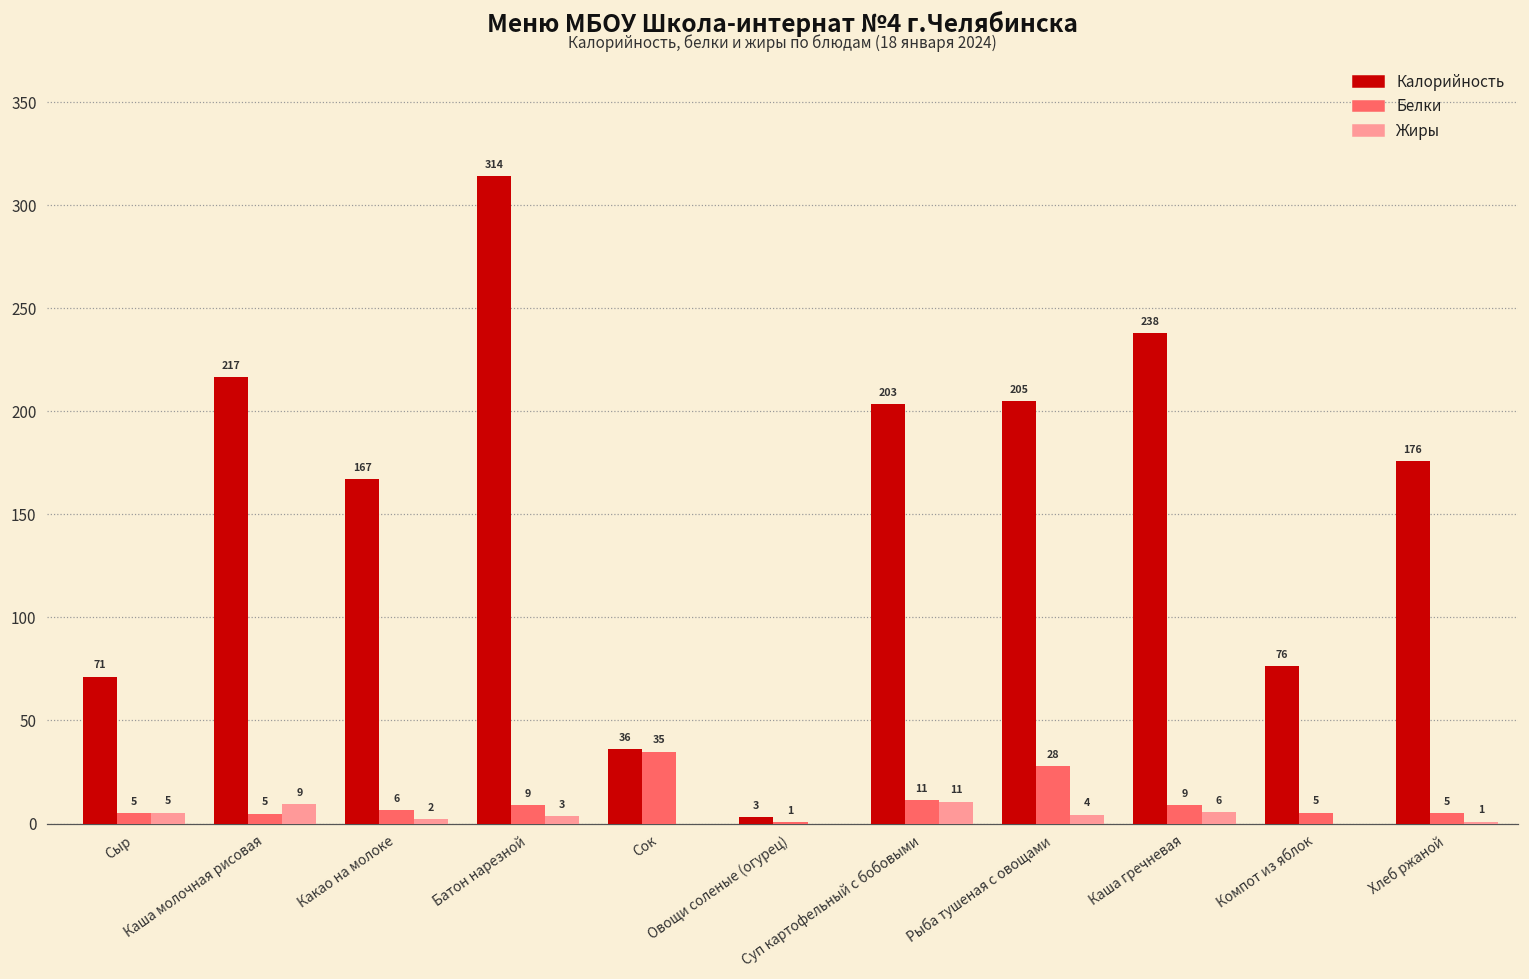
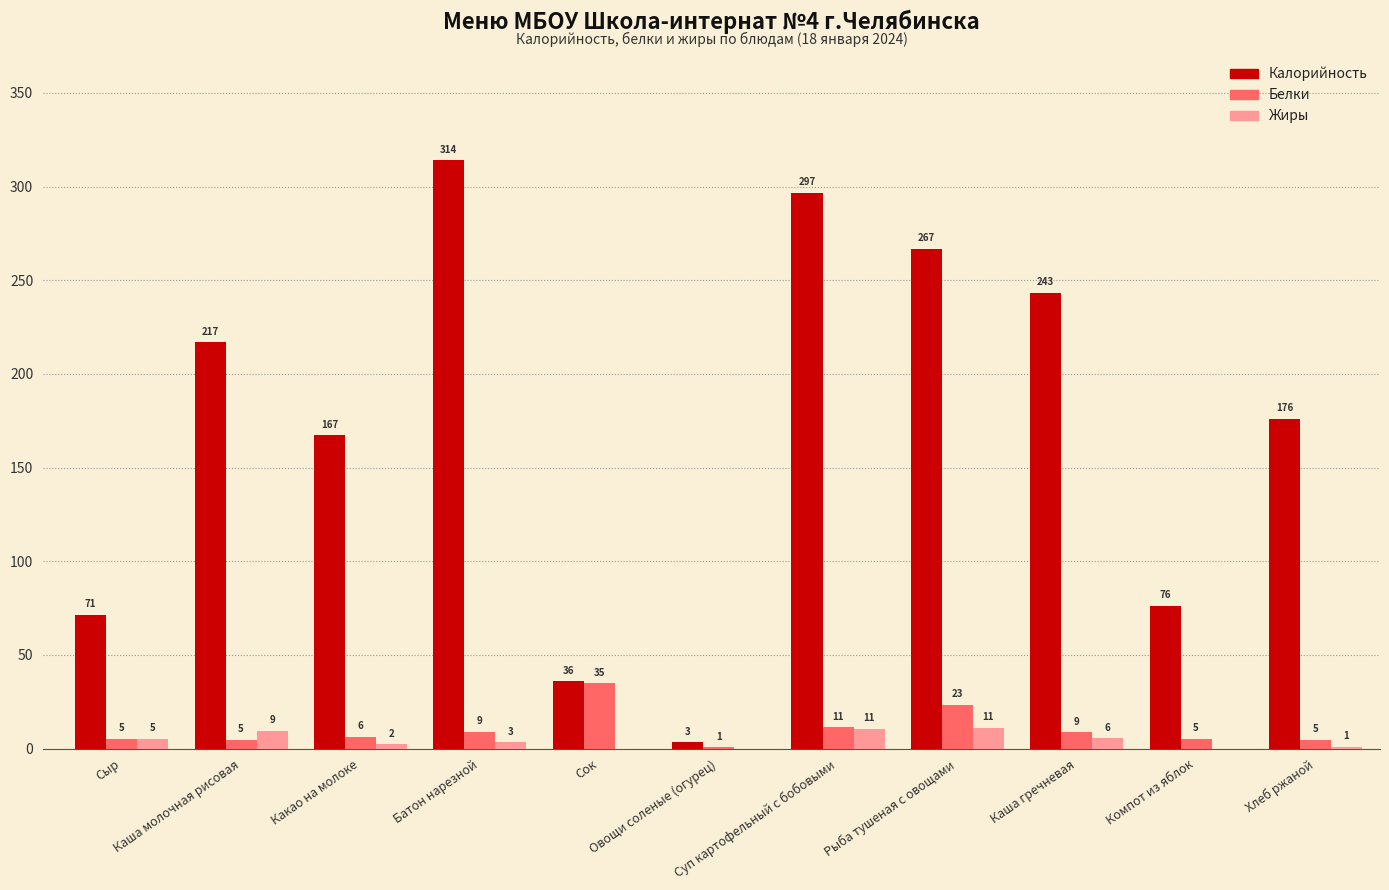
Калорийность, Суп картофельный с бобовыми: 203 -> 297
Калорийность, Рыба тушеная с овощами: 205 -> 267
Белки, Рыба тушеная с овощами: 28 -> 23
Жиры, Рыба тушеная с овощами: 4 -> 11
Калорийность, Каша гречневая: 238 -> 243
